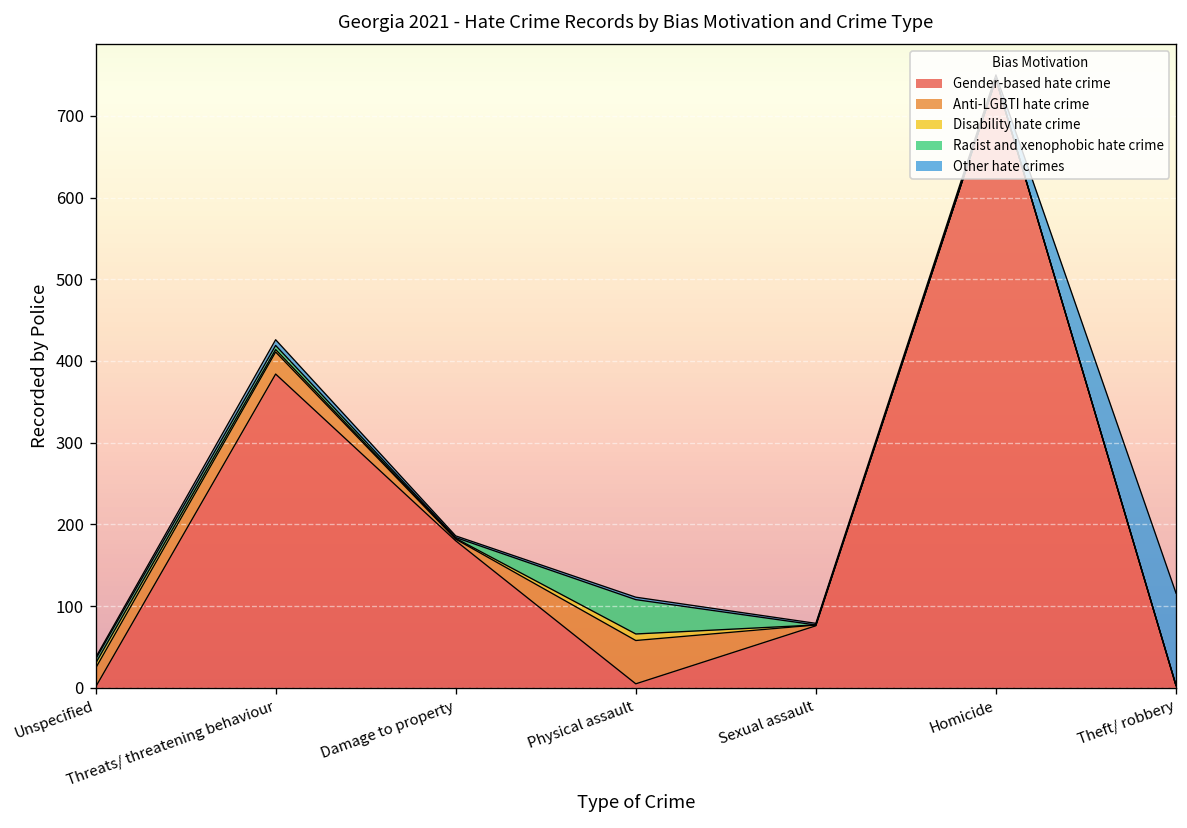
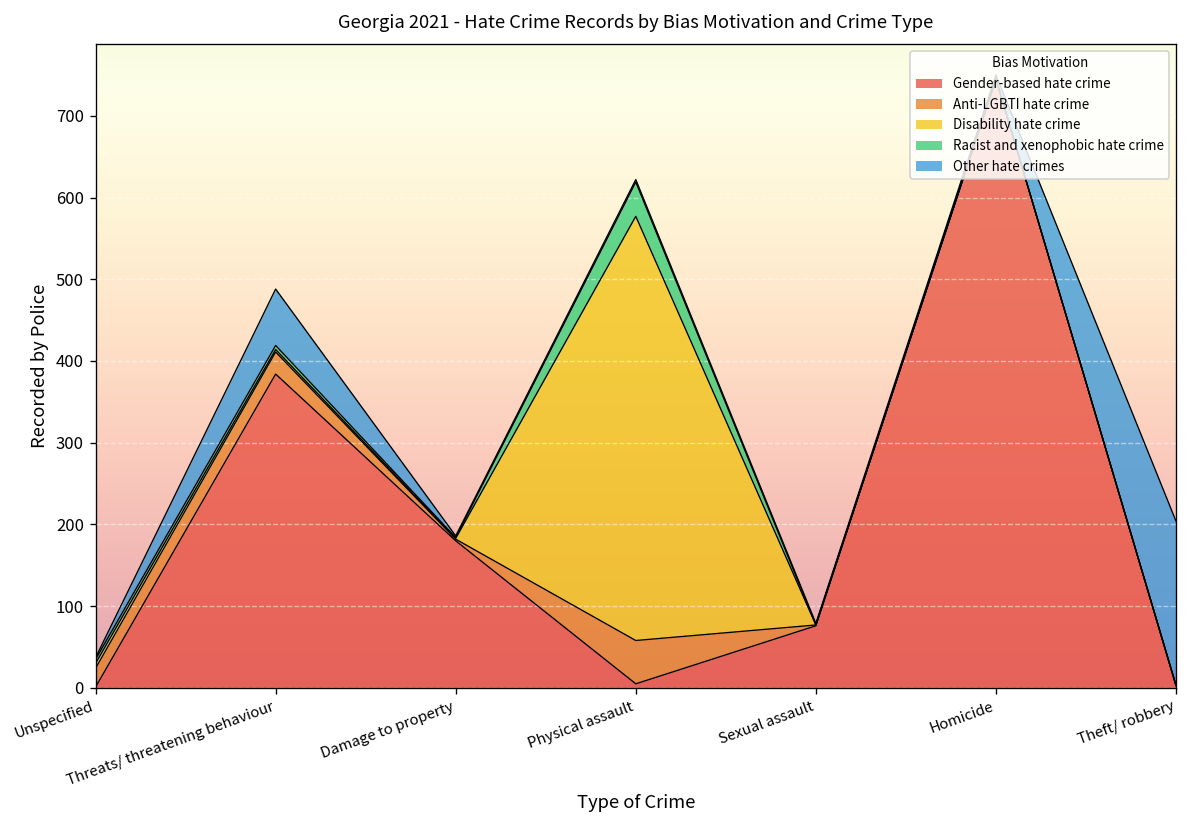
Other hate crimes, Threats/ threatening behaviour: 10 -> 70
Disability hate crime, Physical assault: 10 -> 520
Other hate crimes, Theft/ robbery: 110 -> 200
